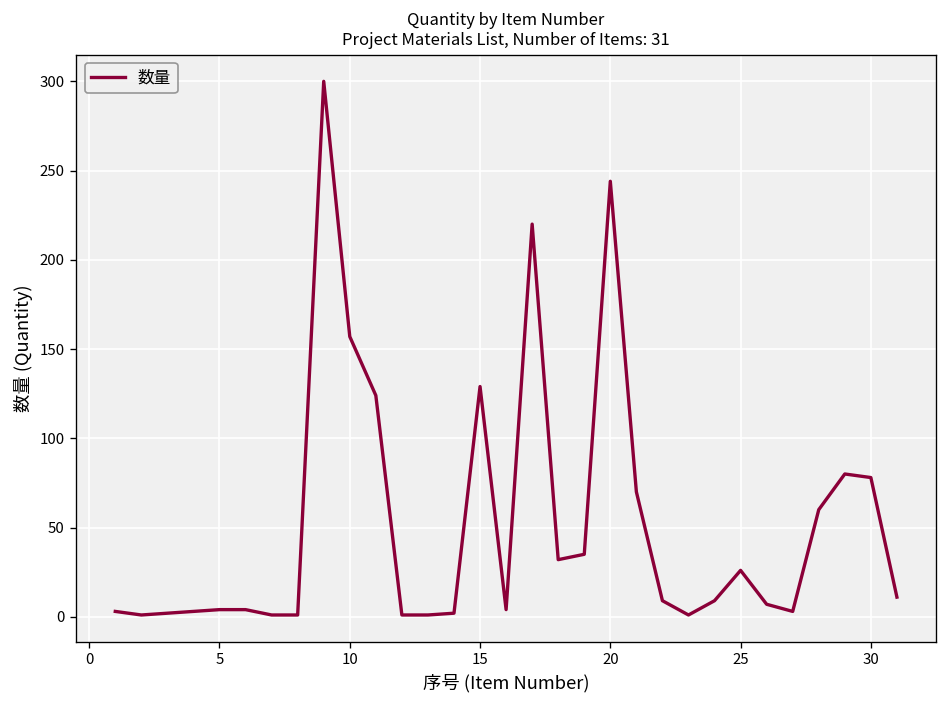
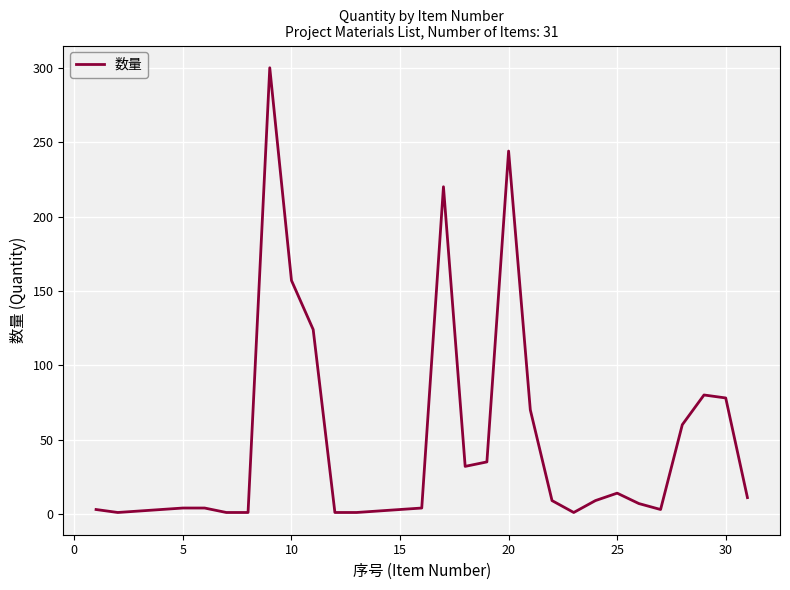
15: 129 -> 3
25: 26 -> 14
